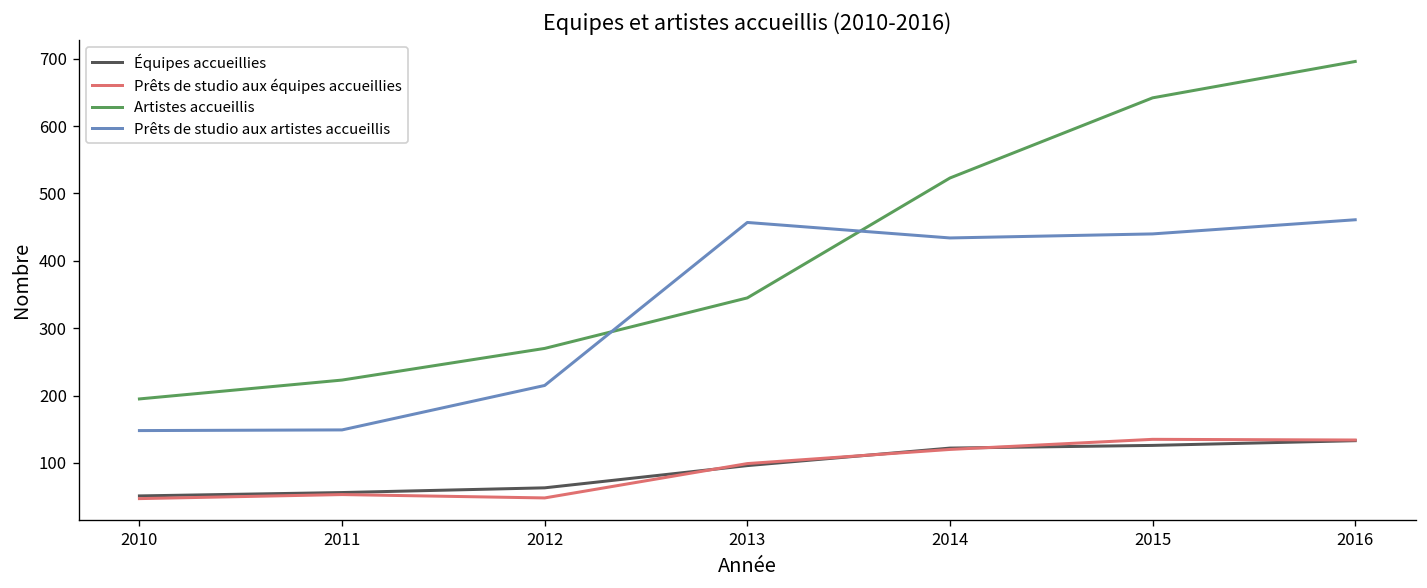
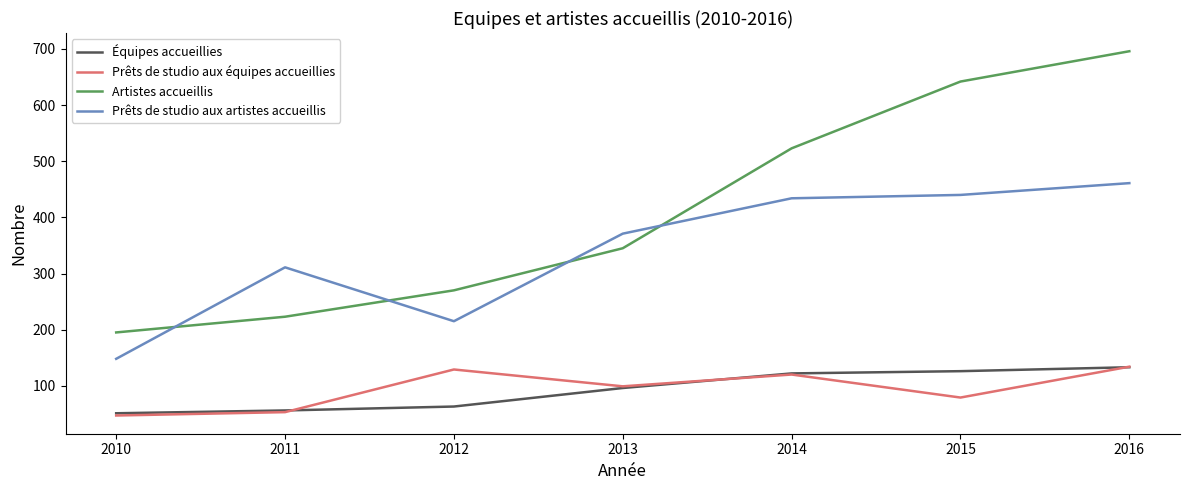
Prêts de studio aux artistes accueillis, 2011: 150 -> 310
Prêts de studio aux équipes accueillies, 2012: 50 -> 130
Prêts de studio aux artistes accueillis, 2013: 460 -> 370
Prêts de studio aux équipes accueillies, 2015: 140 -> 80
